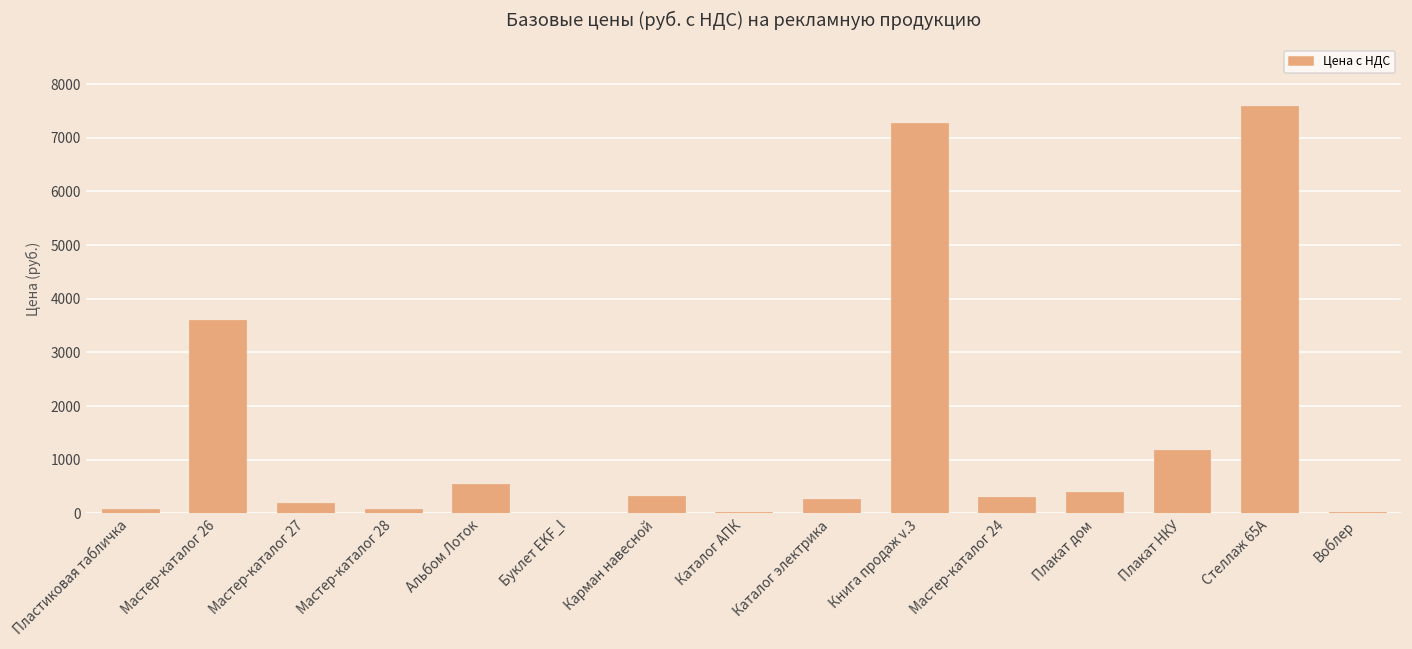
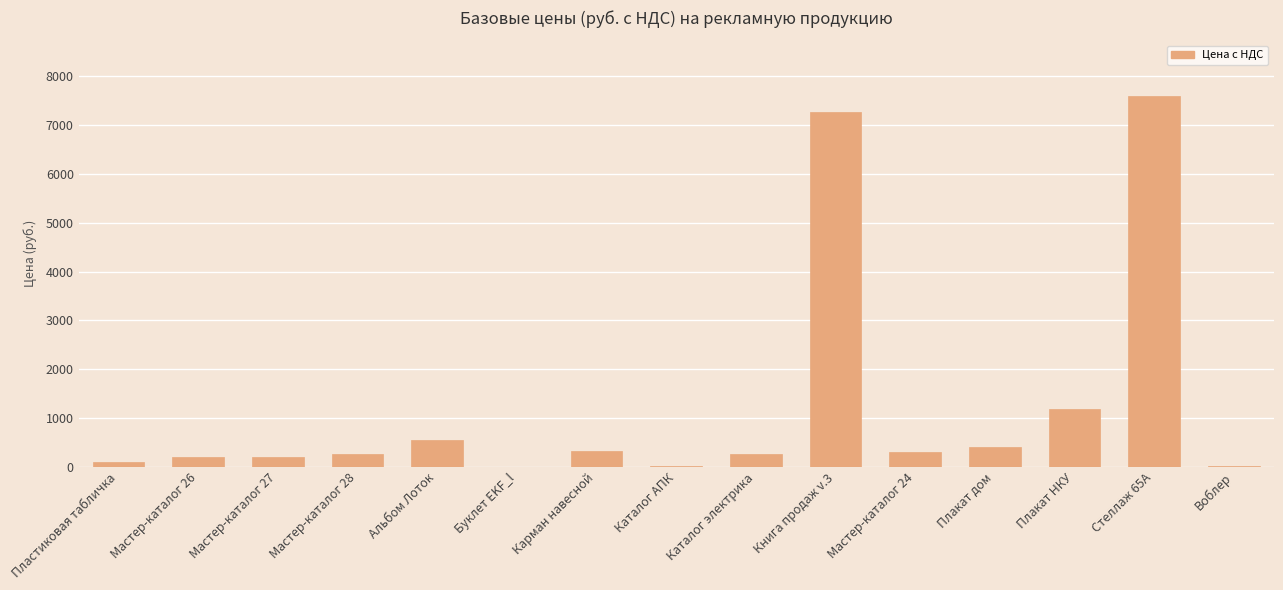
Мастер-каталог 26: 3600 -> 200
Мастер-каталог 28: 100 -> 300
